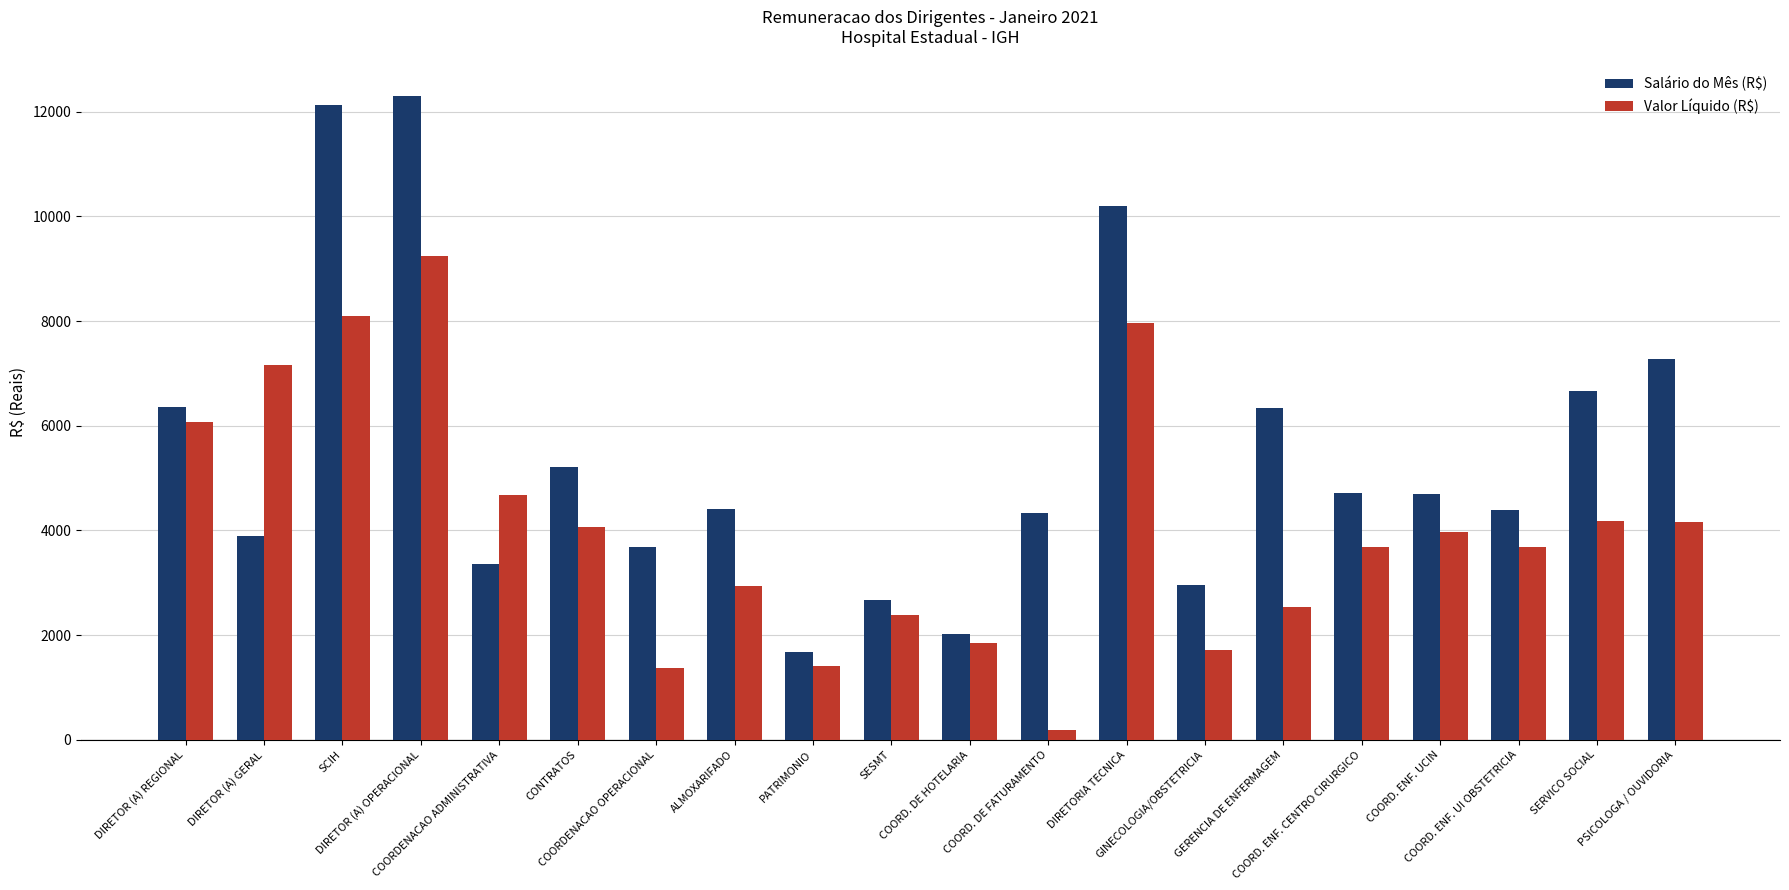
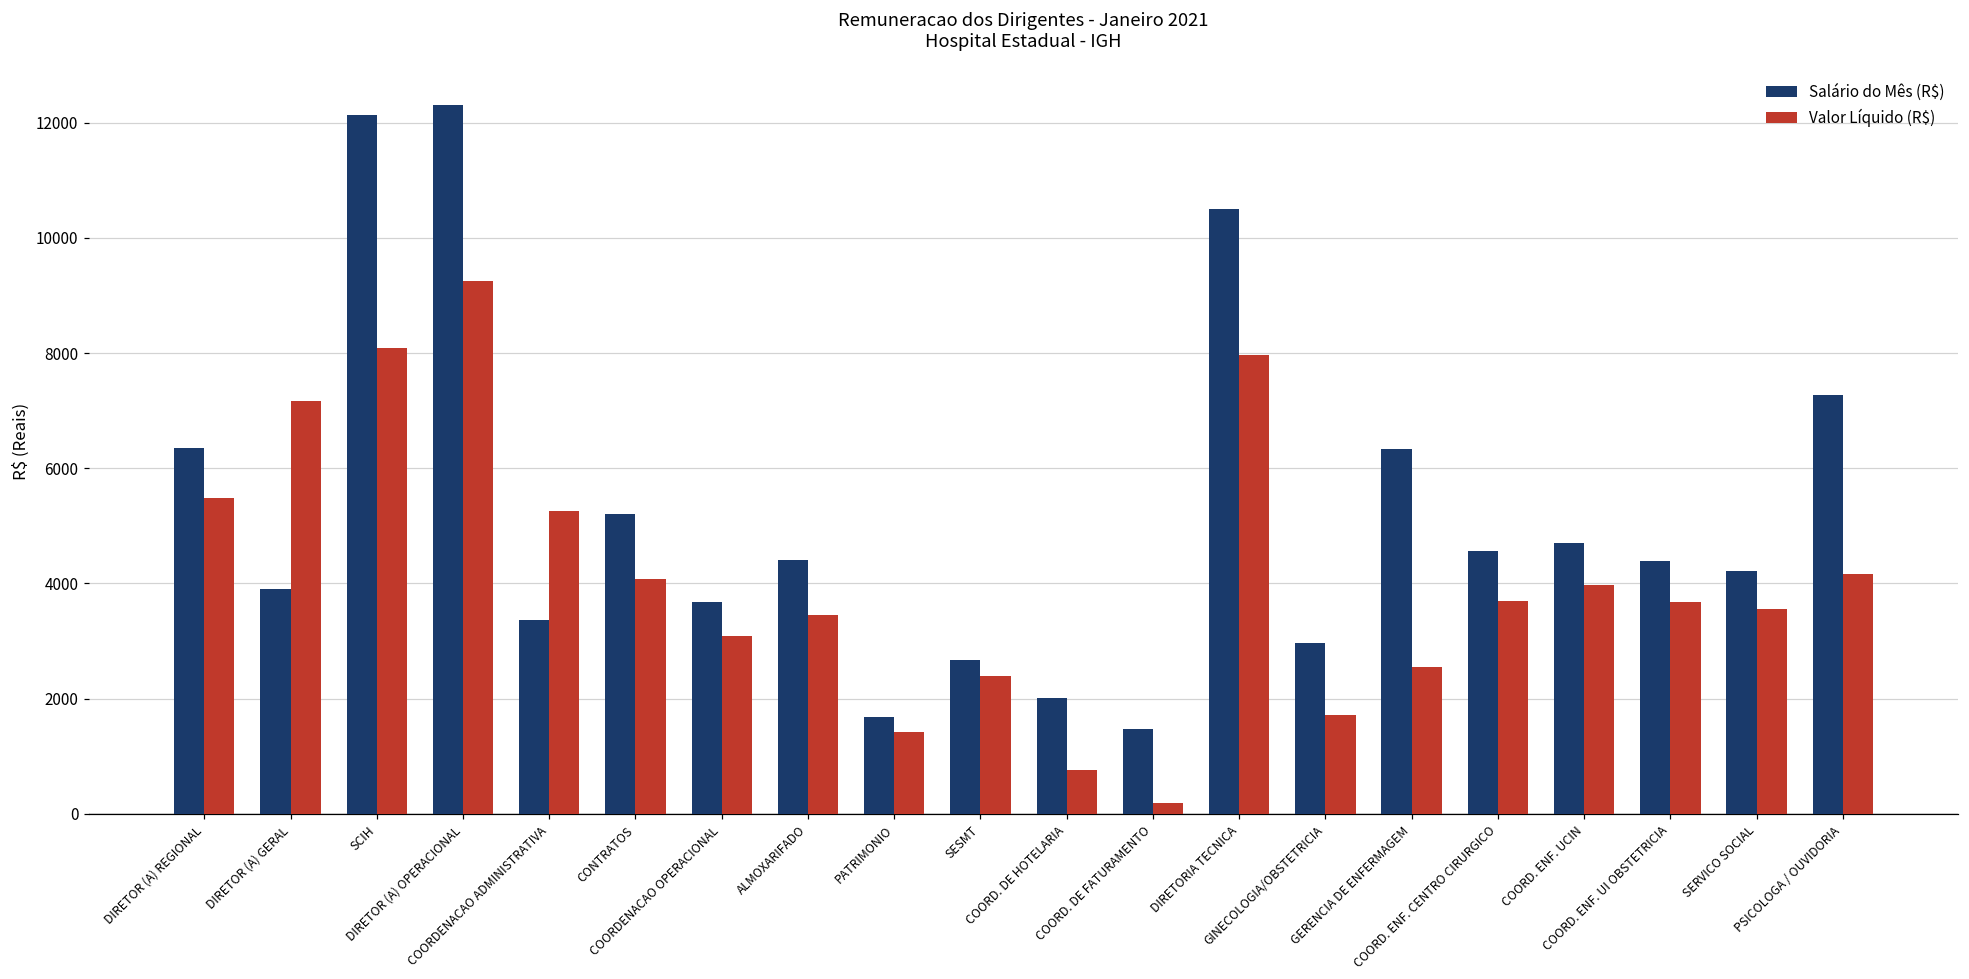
Valor Líquido (R$), DIRETOR (A) REGIONAL: 6100 -> 5500
Valor Líquido (R$), COORDENACAO ADMINISTRATIVA: 4700 -> 5300
Valor Líquido (R$), COORDENACAO OPERACIONAL: 1400 -> 3100
Valor Líquido (R$), ALMOXARIFADO: 2900 -> 3500
Valor Líquido (R$), COORD. DE HOTELARIA: 1900 -> 800
Salário do Mês (R$), COORD. DE FATURAMENTO: 4300 -> 1500
Salário do Mês (R$), DIRETORIA TECNICA: 10200 -> 10500
Salário do Mês (R$), COORD. ENF. CENTRO CIRURGICO: 4700 -> 4600
Salário do Mês (R$), SERVICO SOCIAL: 6700 -> 4200
Valor Líquido (R$), SERVICO SOCIAL: 4200 -> 3600
